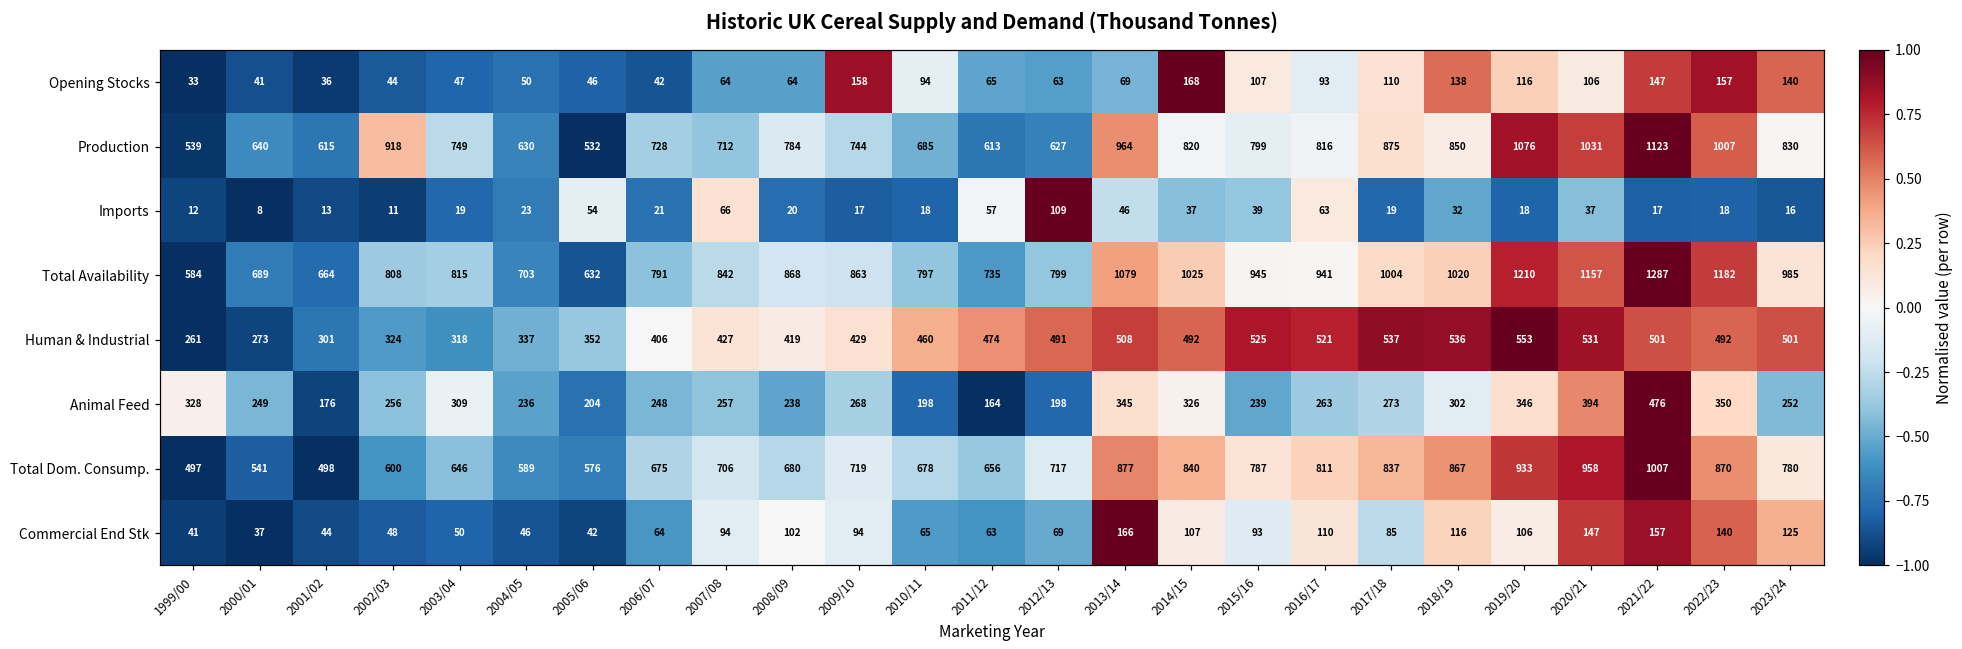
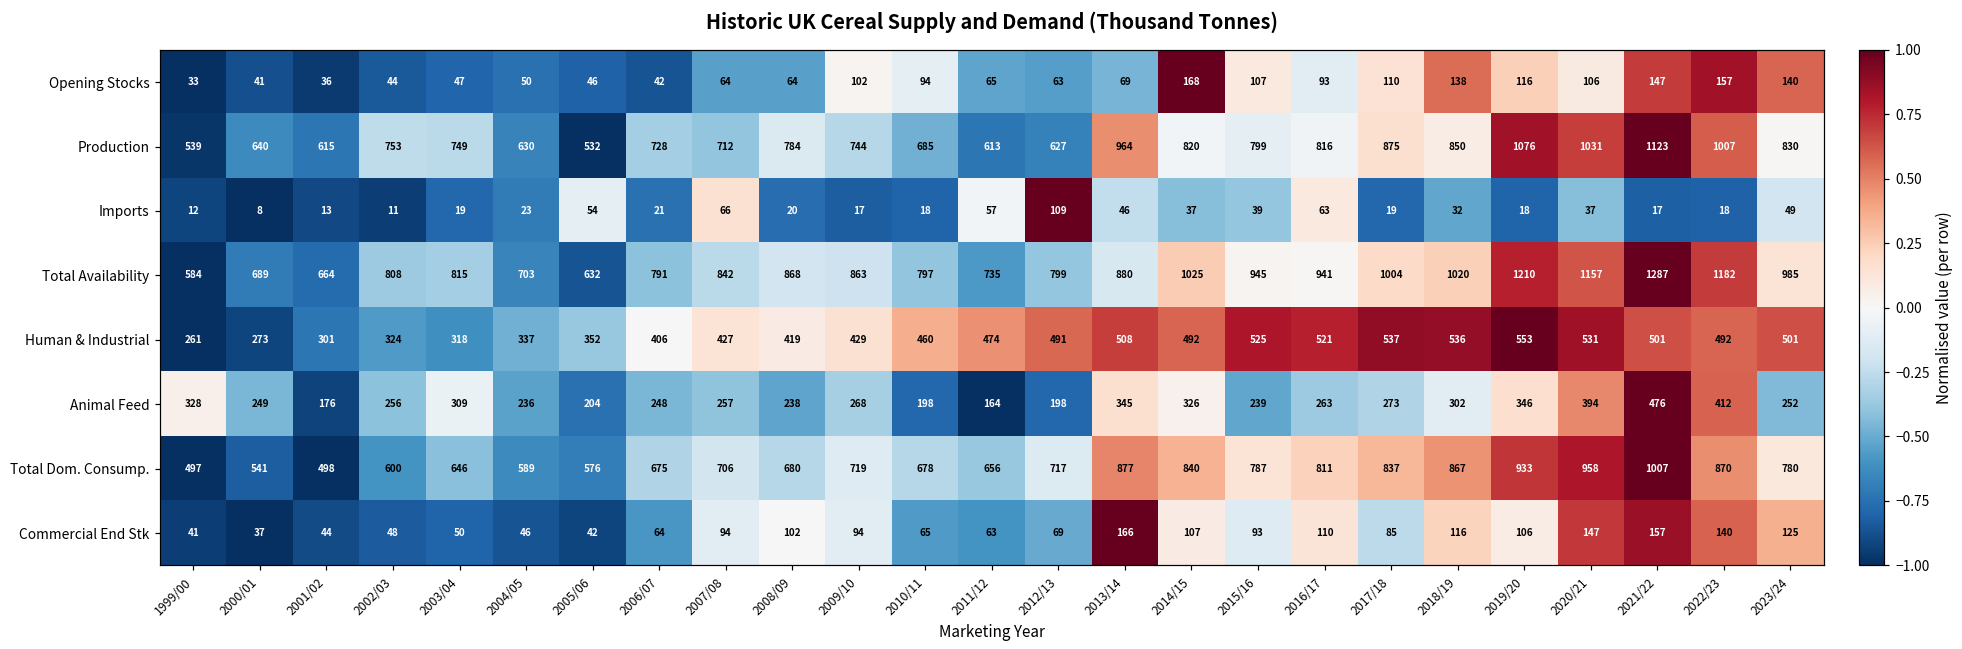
Opening Stocks, 2009/10: 158 -> 102
Production, 2002/03: 918 -> 753
Imports, 2023/24: 16 -> 49
Total Availability, 2013/14: 1079 -> 880
Animal Feed, 2022/23: 350 -> 412
